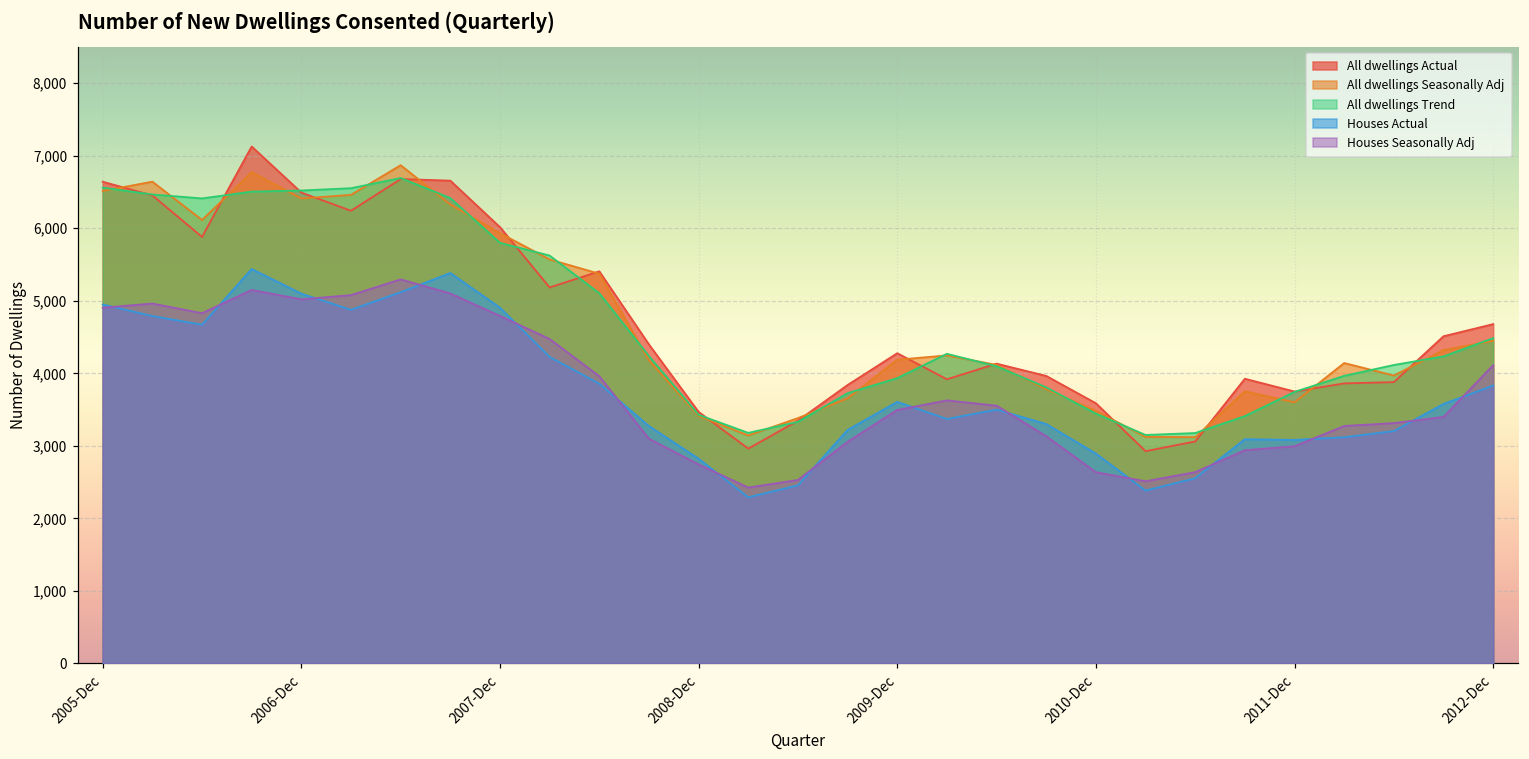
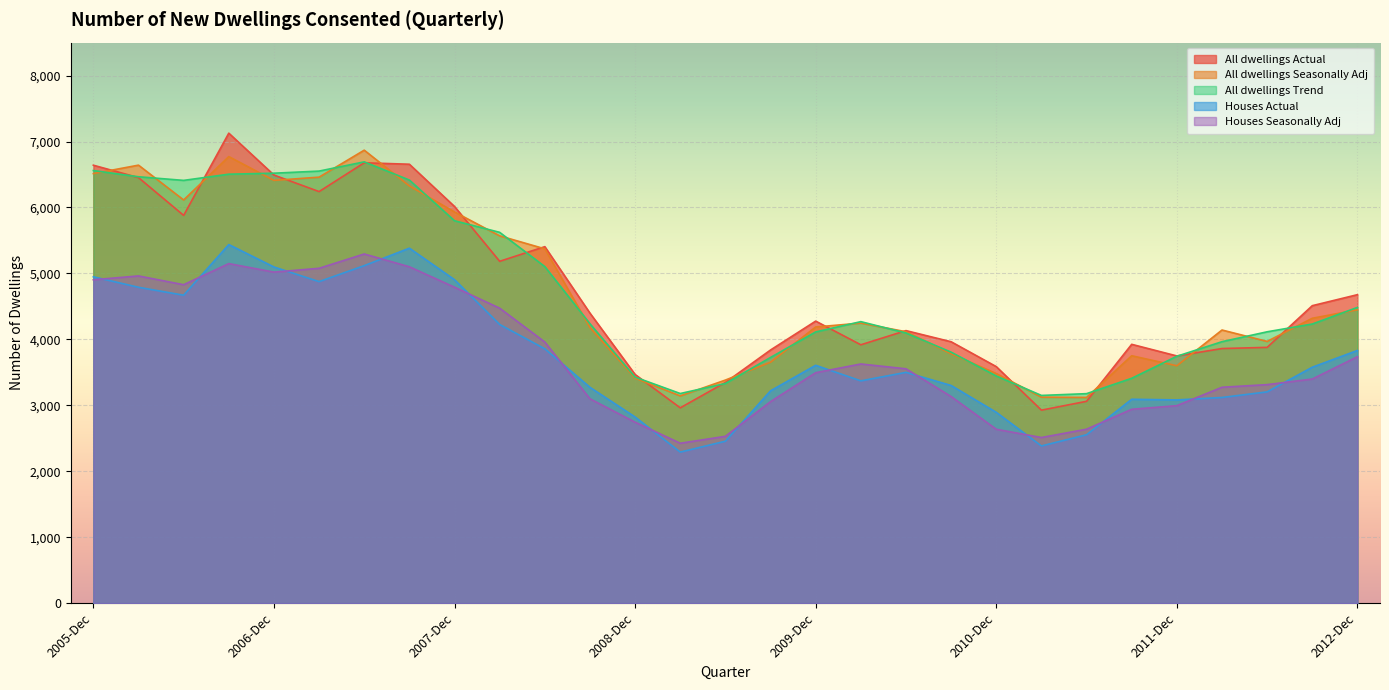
All dwellings Trend, 2009-Dec: 3,900 -> 4,100
Houses Seasonally Adj, 2012-Dec: 4,100 -> 3,700
